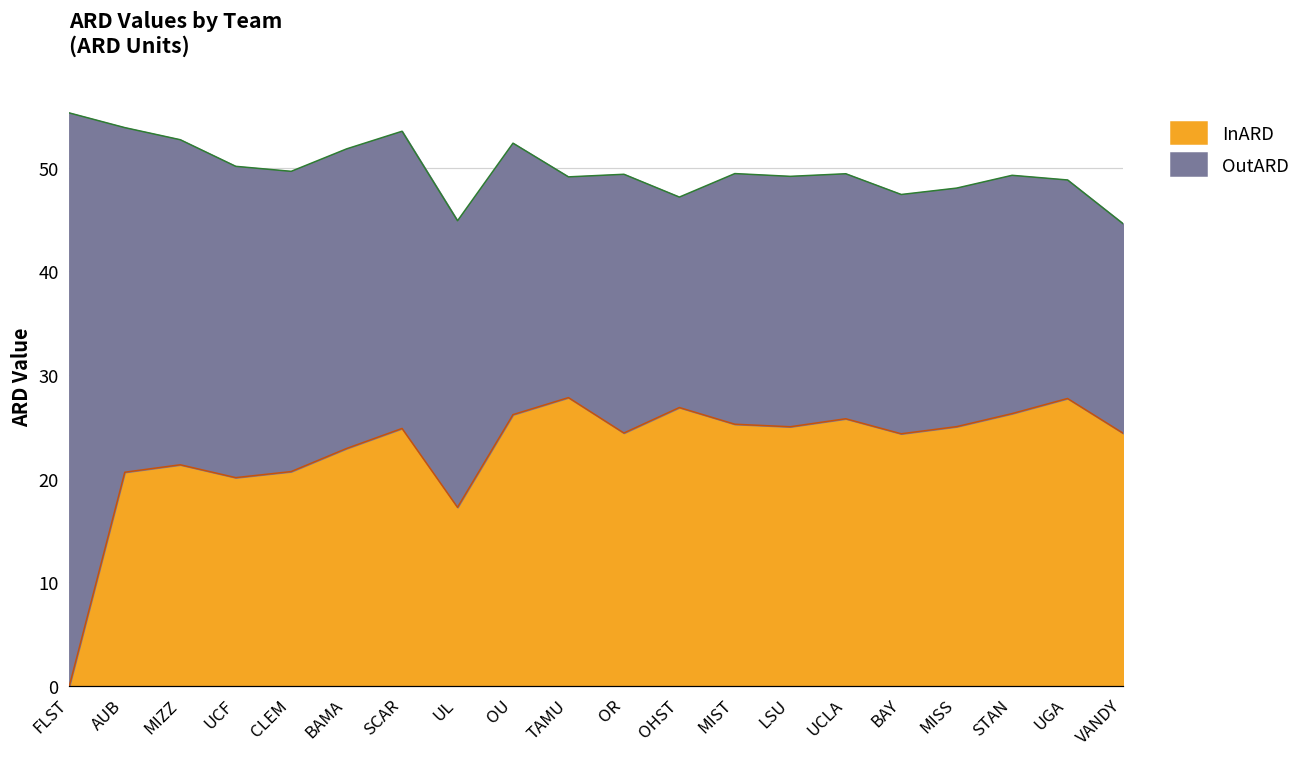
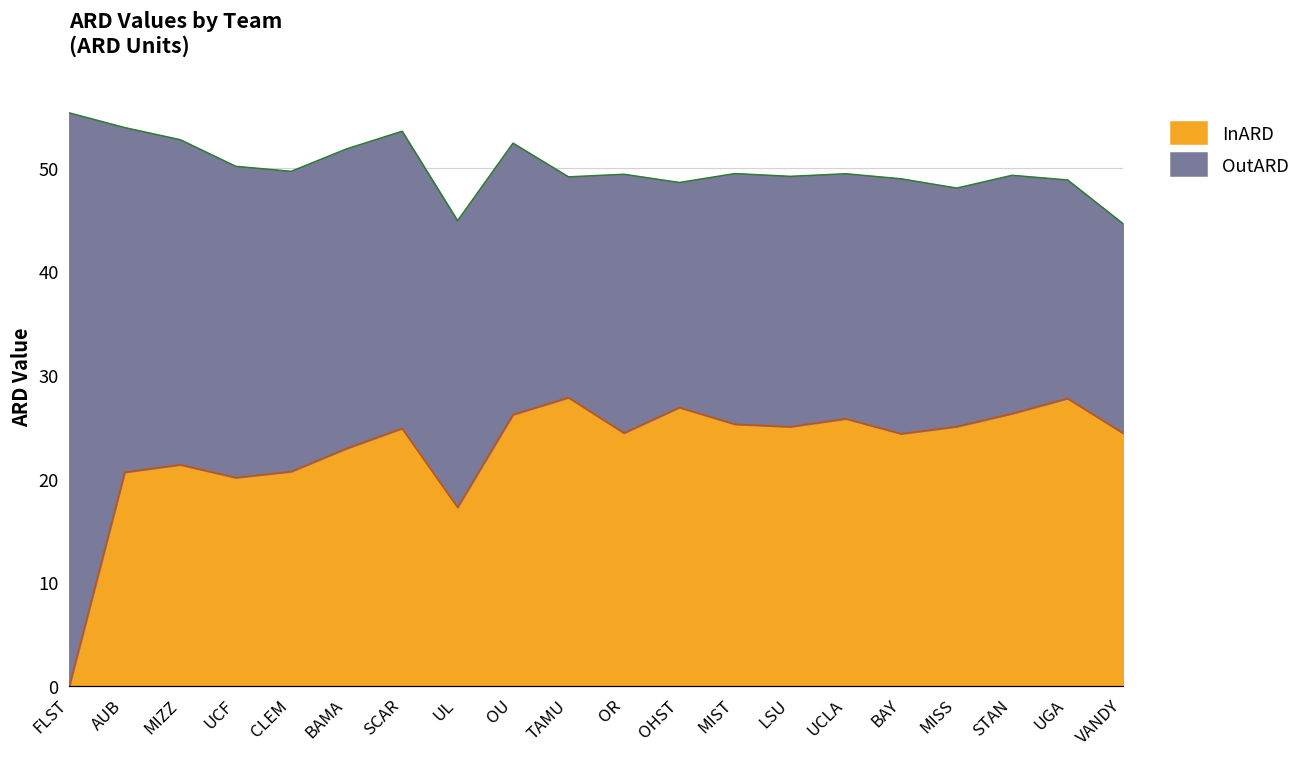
OutARD, OHST: 47 -> 49
OutARD, BAY: 47 -> 49
